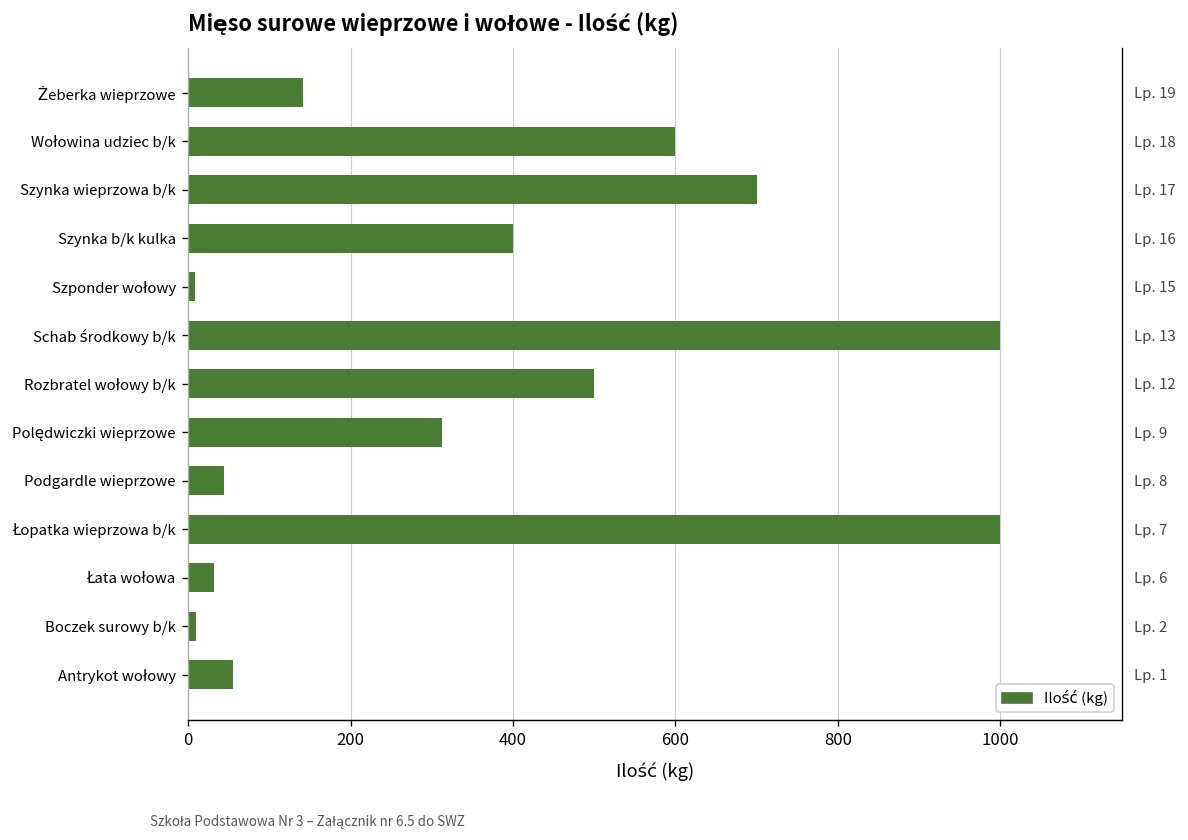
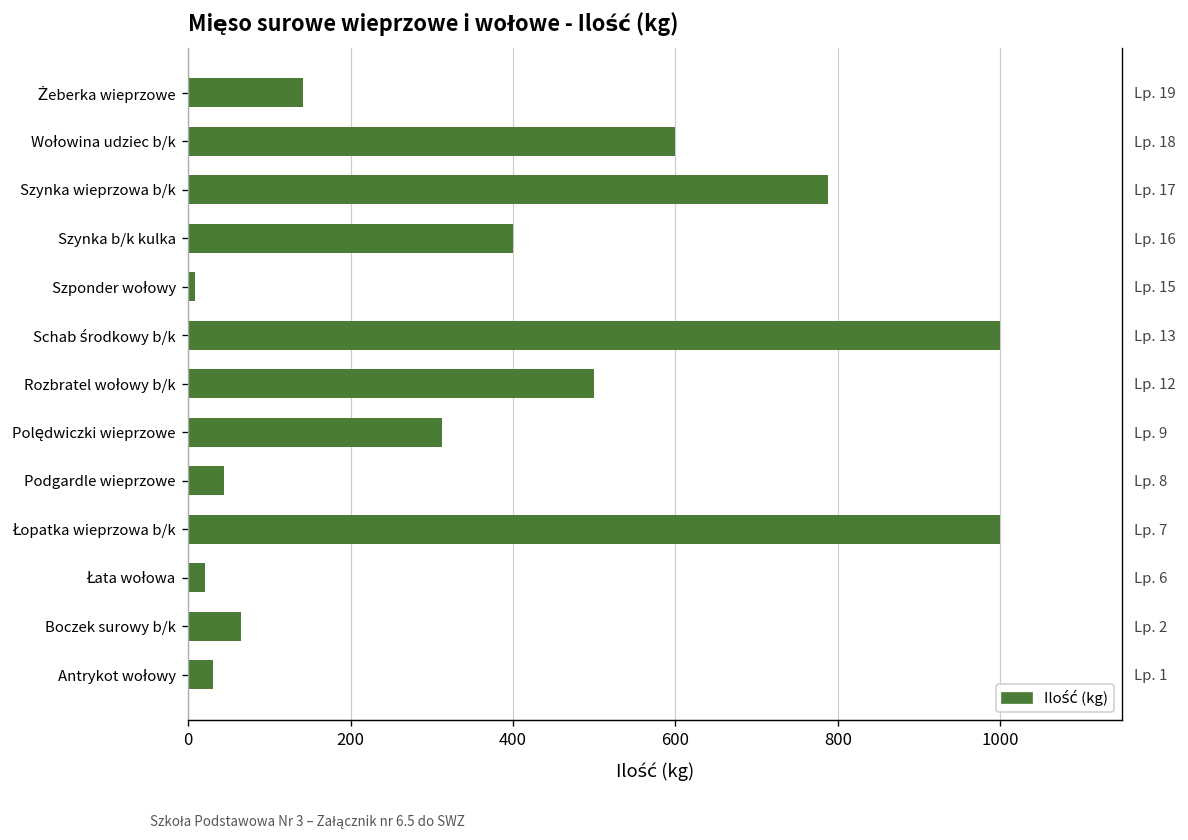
Szynka wieprzowa b/k: 700 -> 790
Łata wołowa: 30 -> 20
Boczek surowy b/k: 10 -> 70
Antrykot wołowy: 60 -> 30
